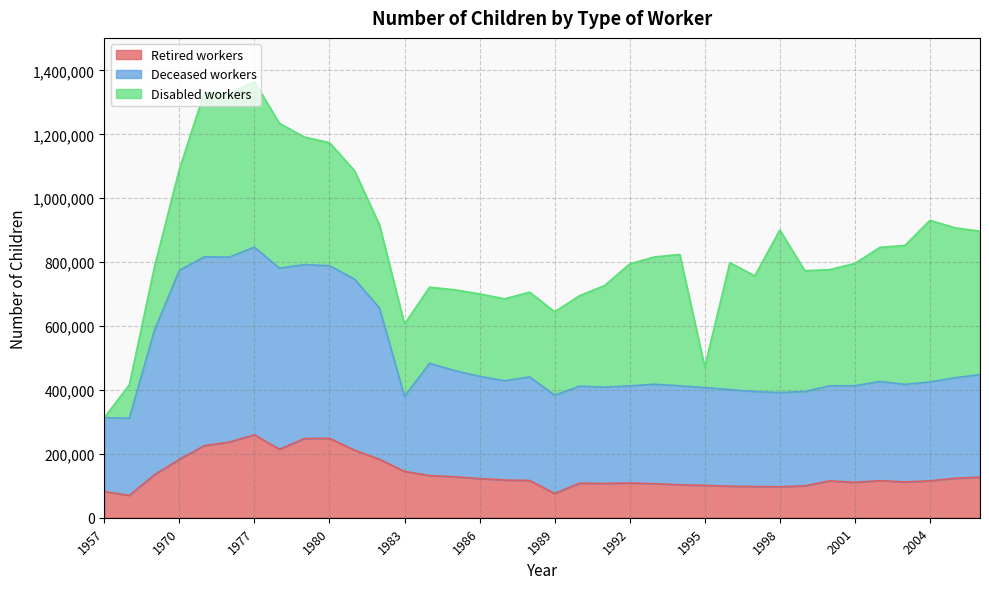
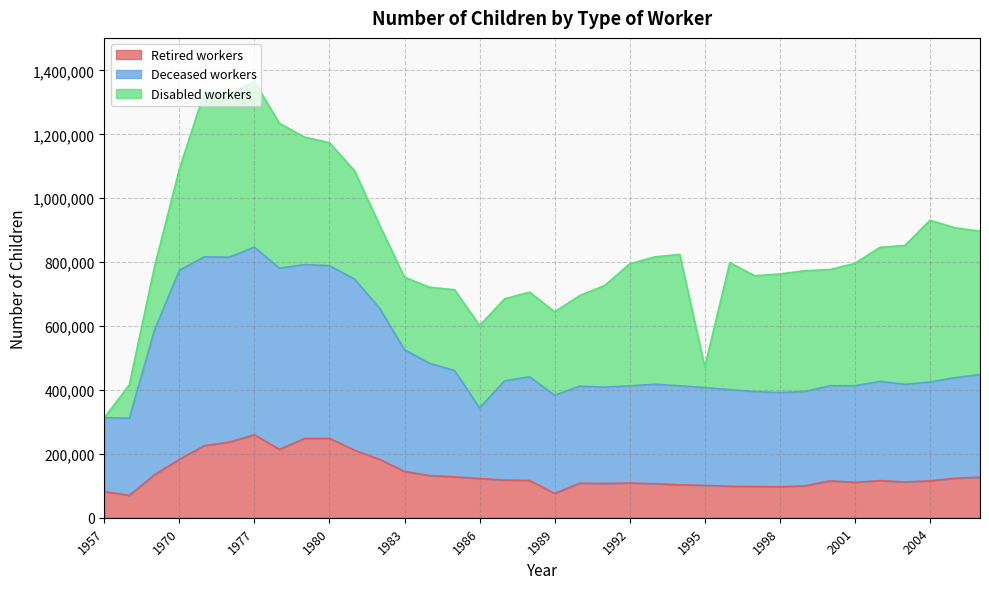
Deceased workers, 1983: 230,000 -> 380,000
Deceased workers, 1986: 320,000 -> 220,000
Disabled workers, 1998: 510,000 -> 370,000
